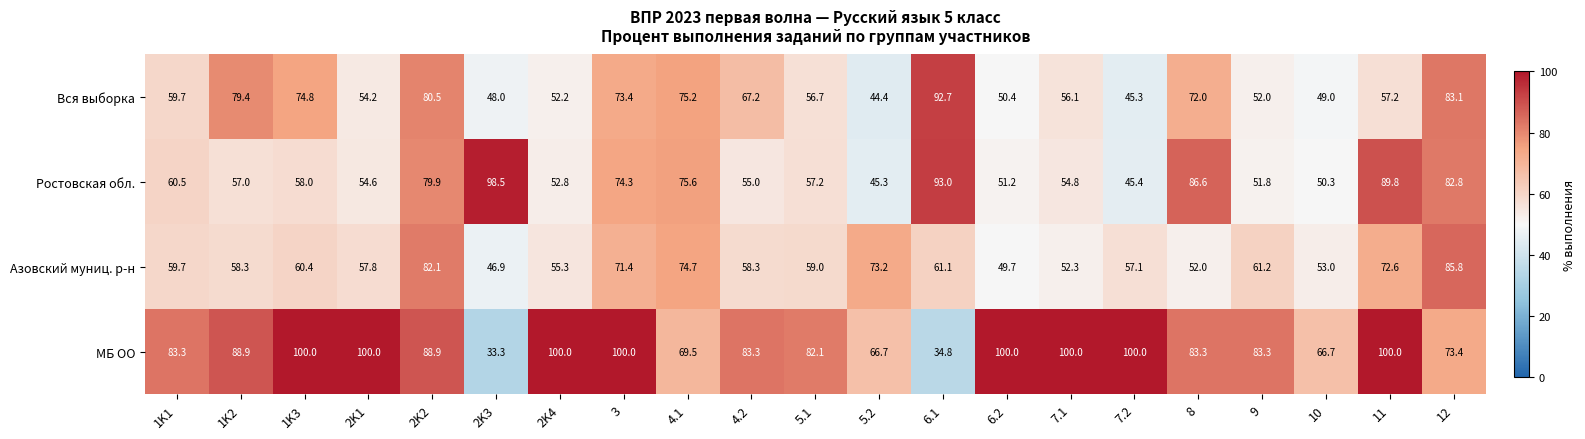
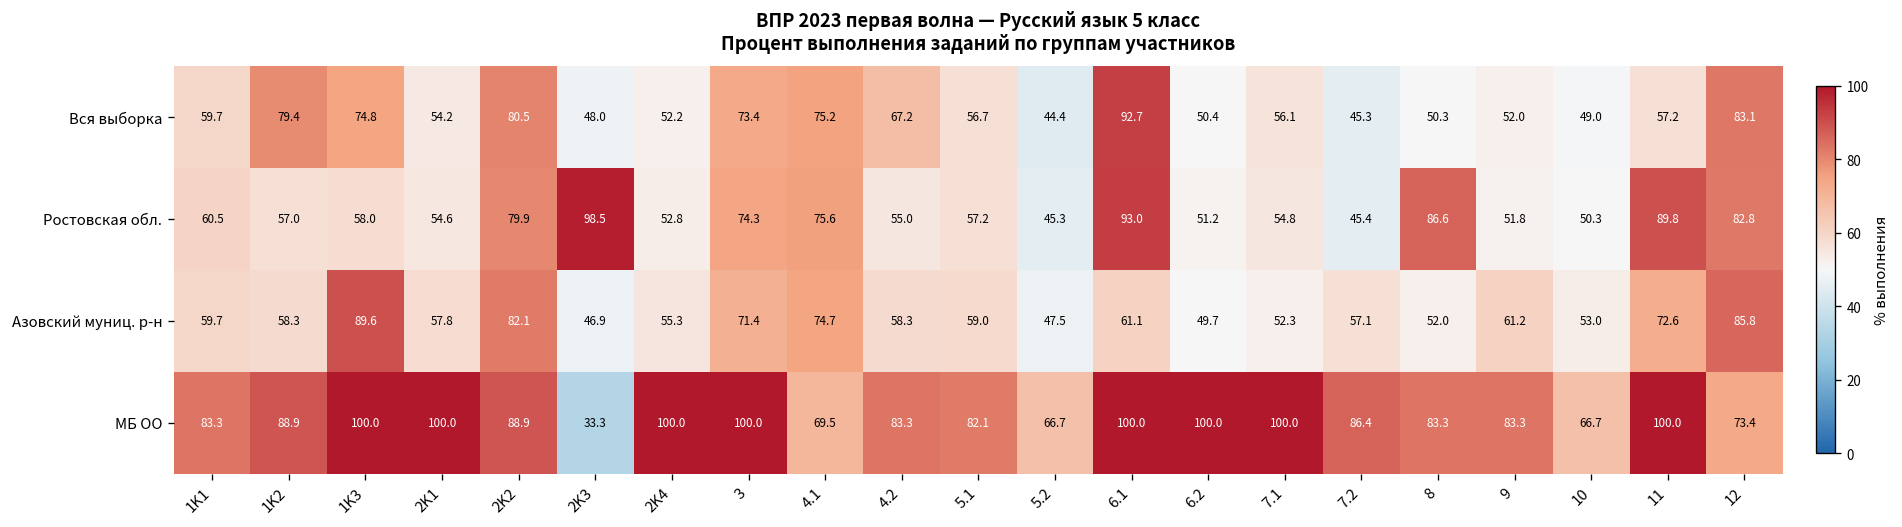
Вся выборка, 8: 72.0 -> 50.3
Азовский муниц. р-н, 1K3: 60.4 -> 89.6
Азовский муниц. р-н, 5.2: 73.2 -> 47.5
МБ ОО, 6.1: 34.8 -> 100.0
МБ ОО, 7.2: 100.0 -> 86.4
